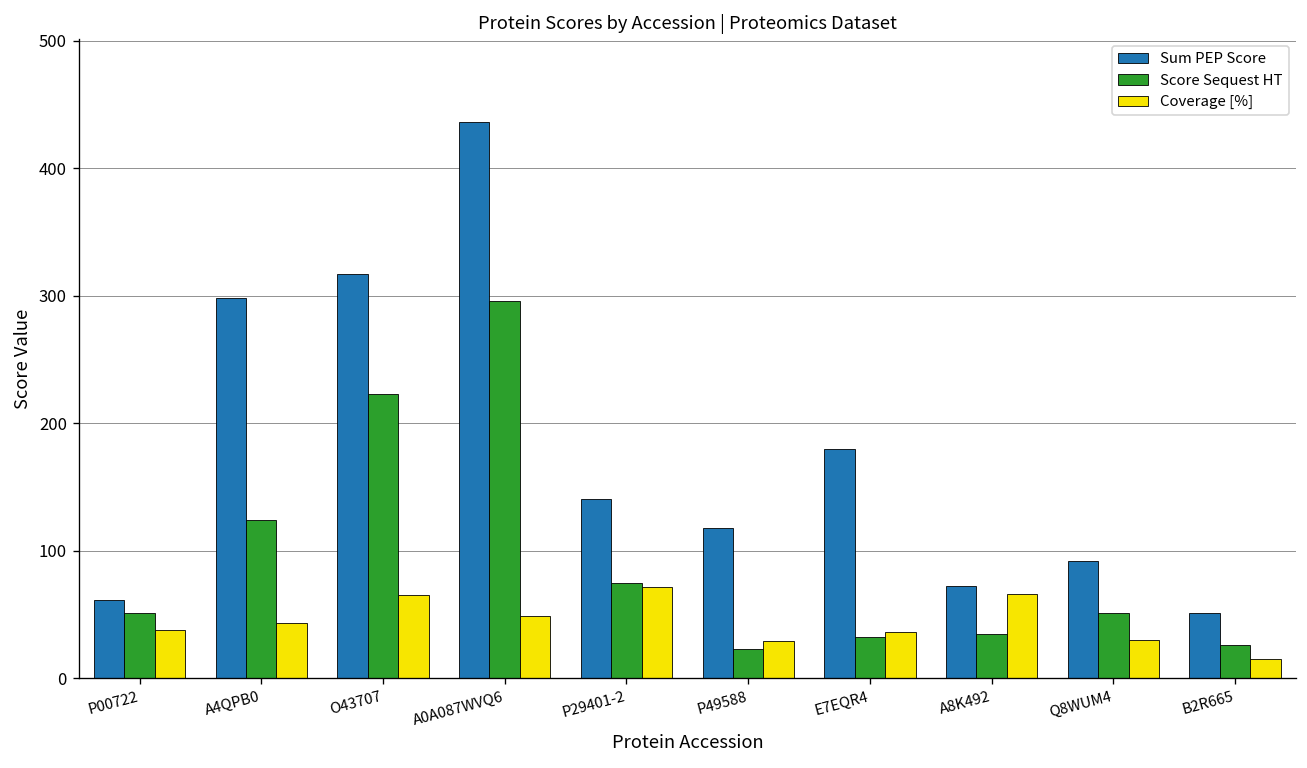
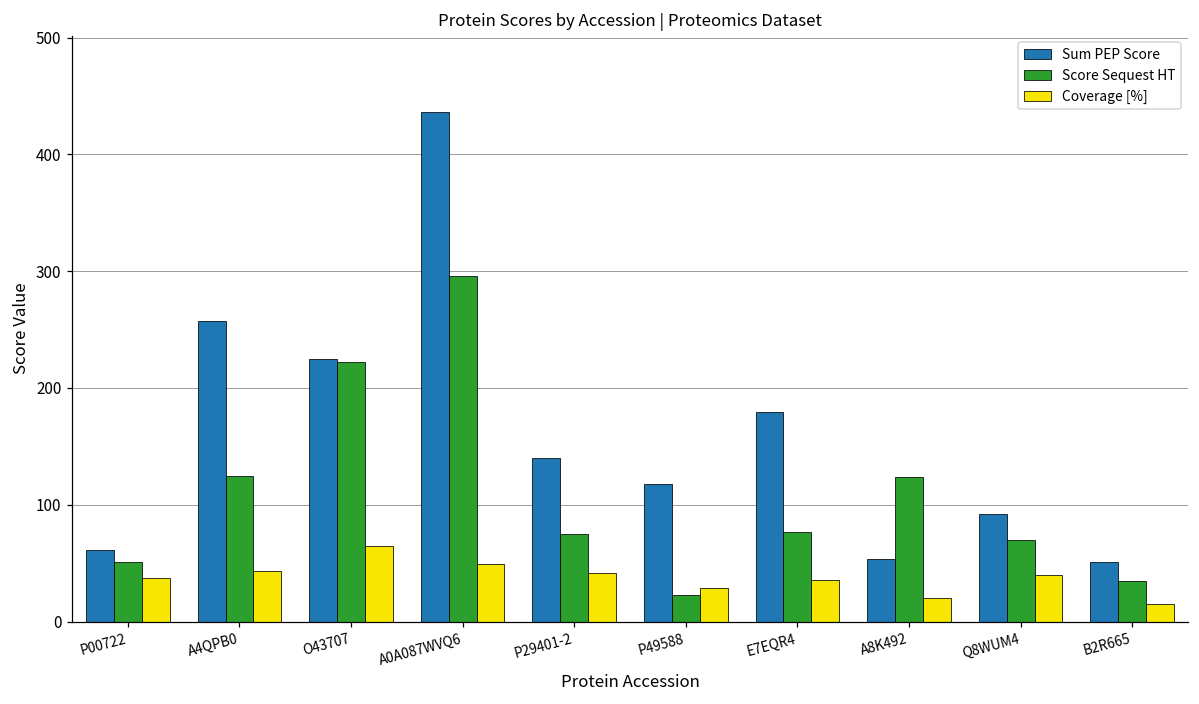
Sum PEP Score, A4QPB0: 298 -> 257
Sum PEP Score, O43707: 317 -> 225
Coverage [%], P29401-2: 71 -> 42
Score Sequest HT, E7EQR4: 32 -> 77
Sum PEP Score, A8K492: 72 -> 54
Score Sequest HT, A8K492: 35 -> 124
Coverage [%], A8K492: 66 -> 20
Score Sequest HT, Q8WUM4: 51 -> 70
Coverage [%], Q8WUM4: 30 -> 40
Score Sequest HT, B2R665: 26 -> 34
